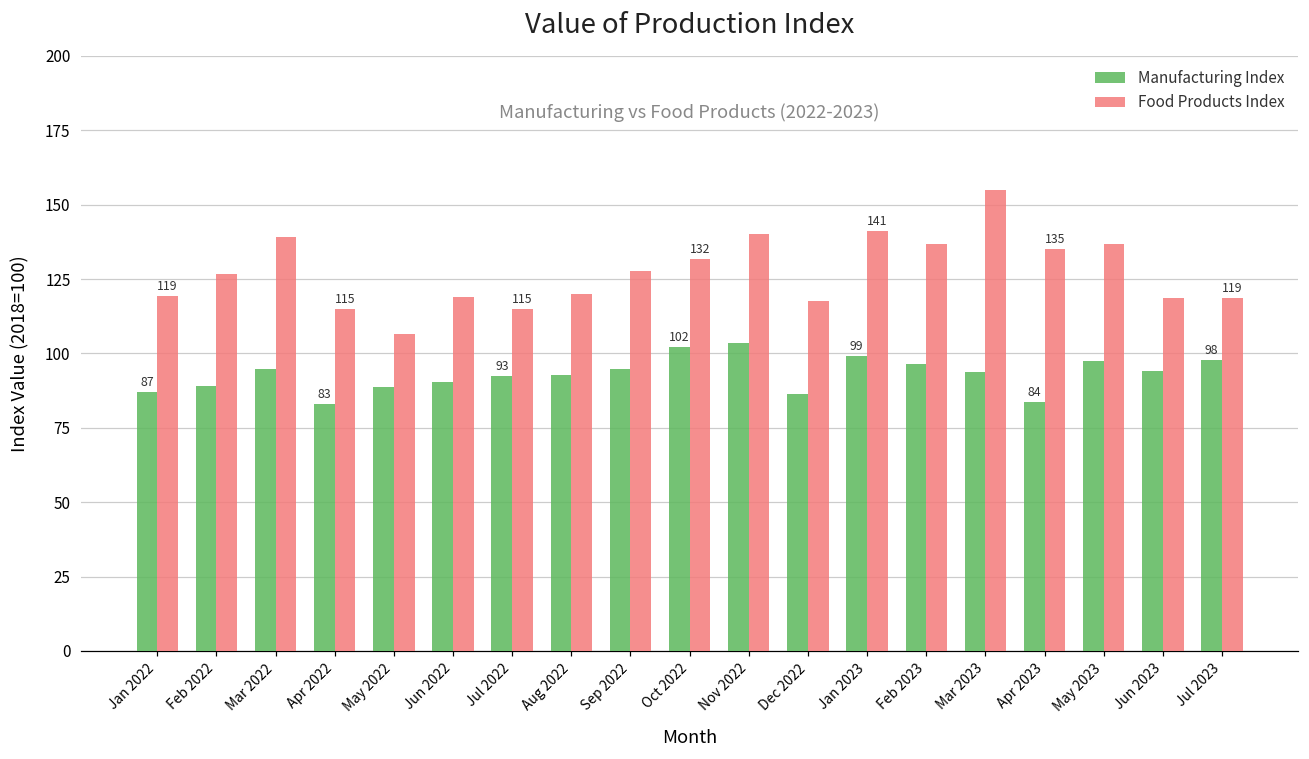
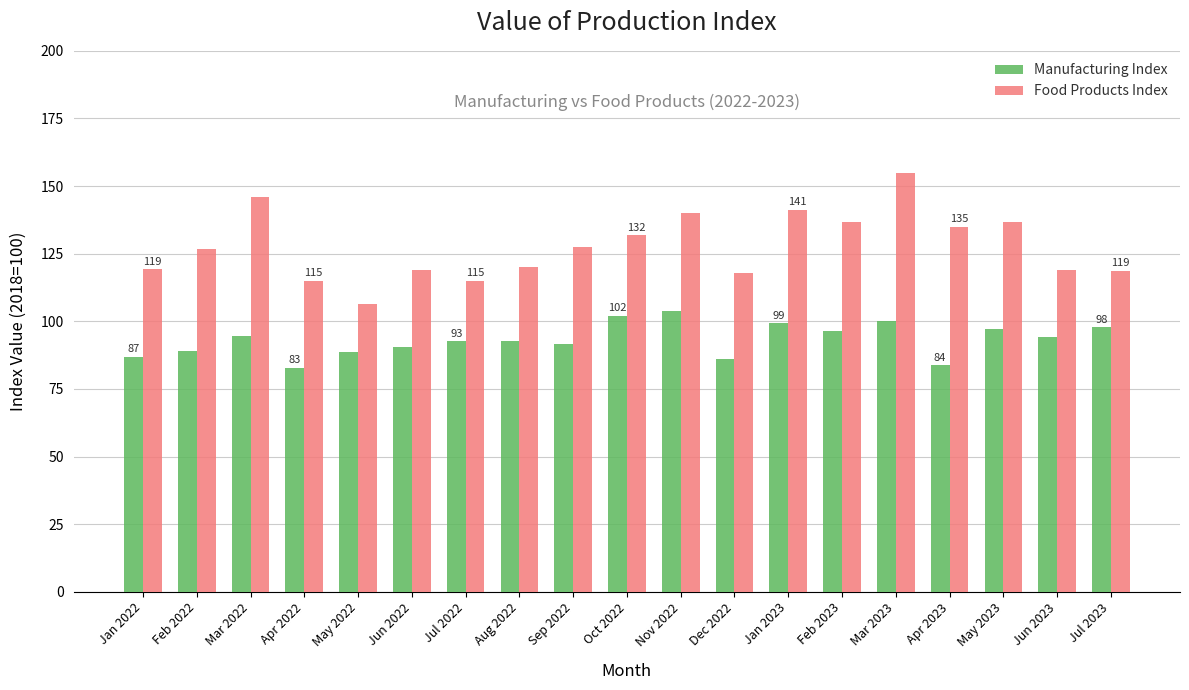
Food Products Index, Mar 2022: 139 -> 146
Manufacturing Index, Sep 2022: 95 -> 91
Manufacturing Index, Mar 2023: 94 -> 100
